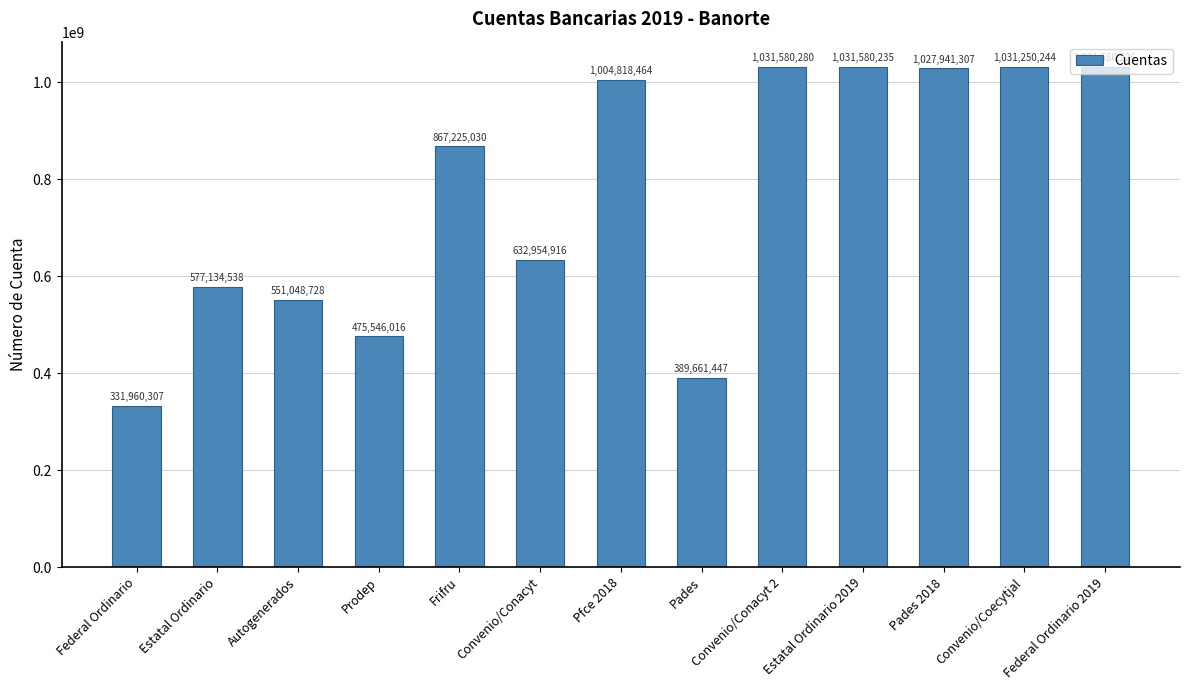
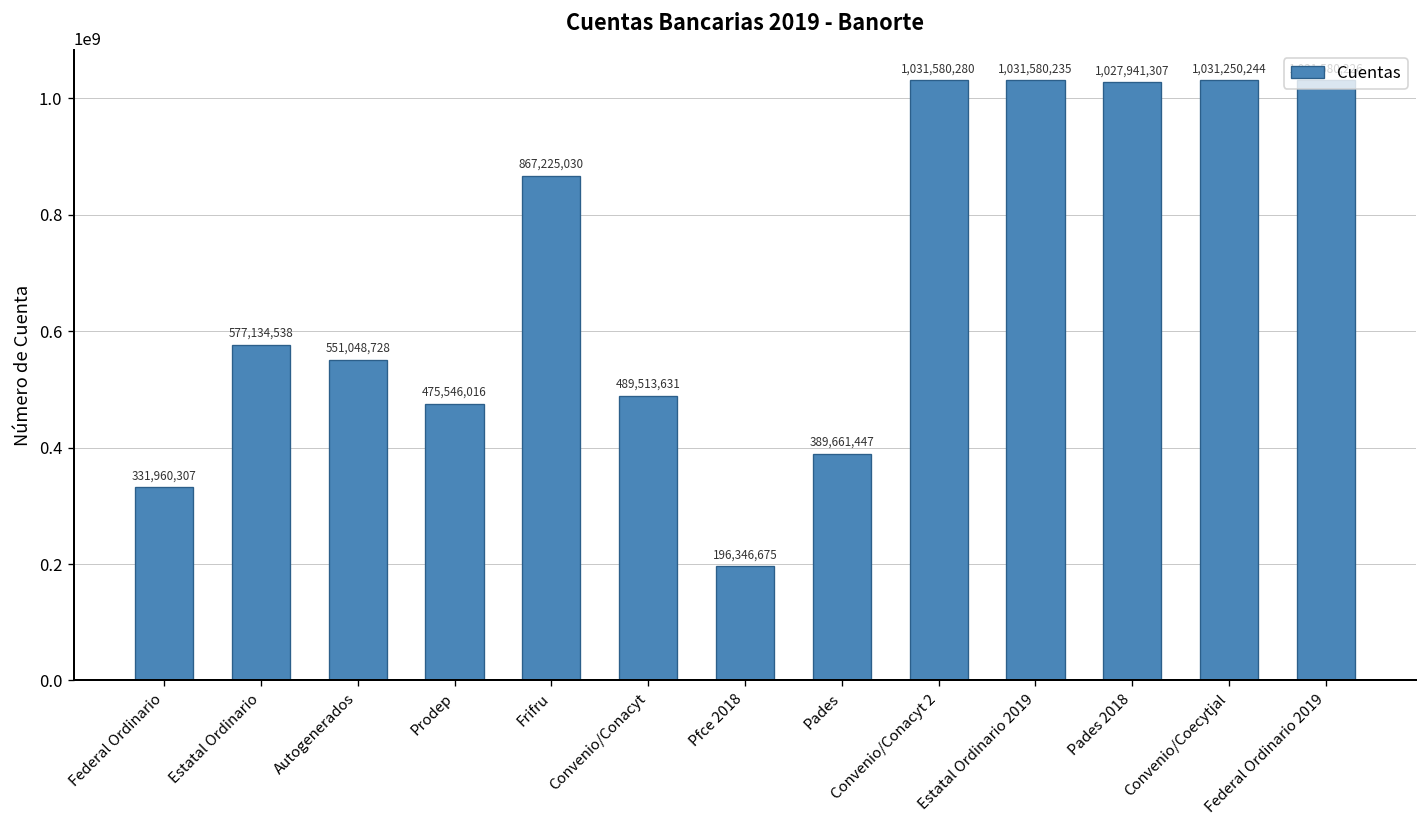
Convenio/Conacyt: 632,954,916 -> 489,513,631
Pfce 2018: 1,004,818,464 -> 196,346,675
